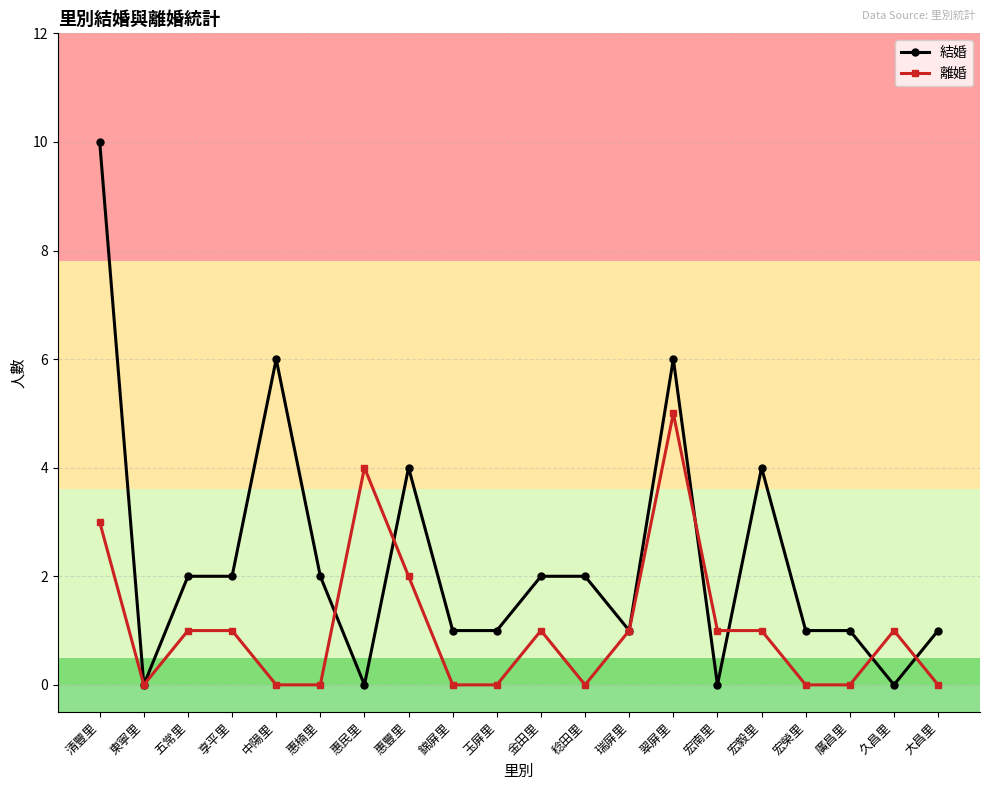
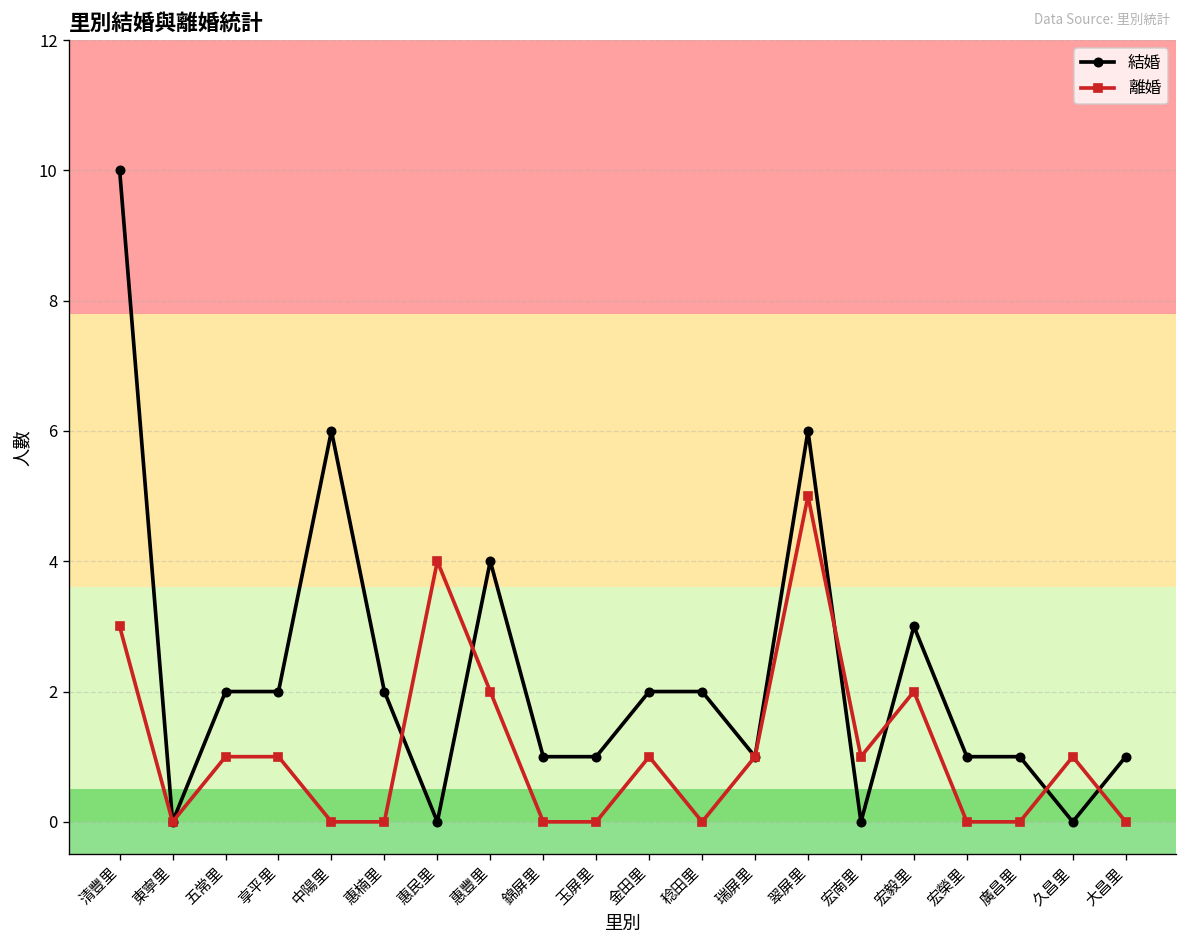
結婚, 宏毅里: 4 -> 3
離婚, 宏毅里: 1 -> 2
